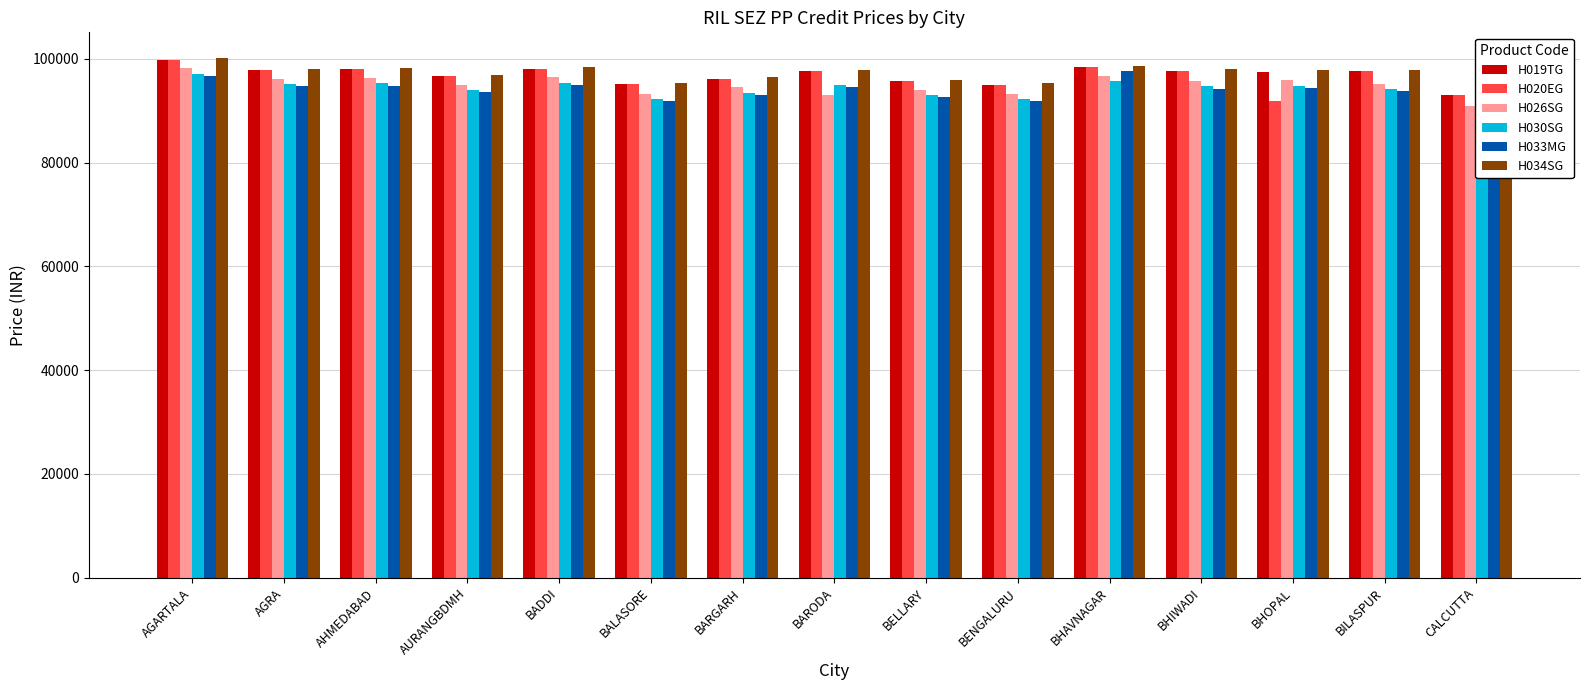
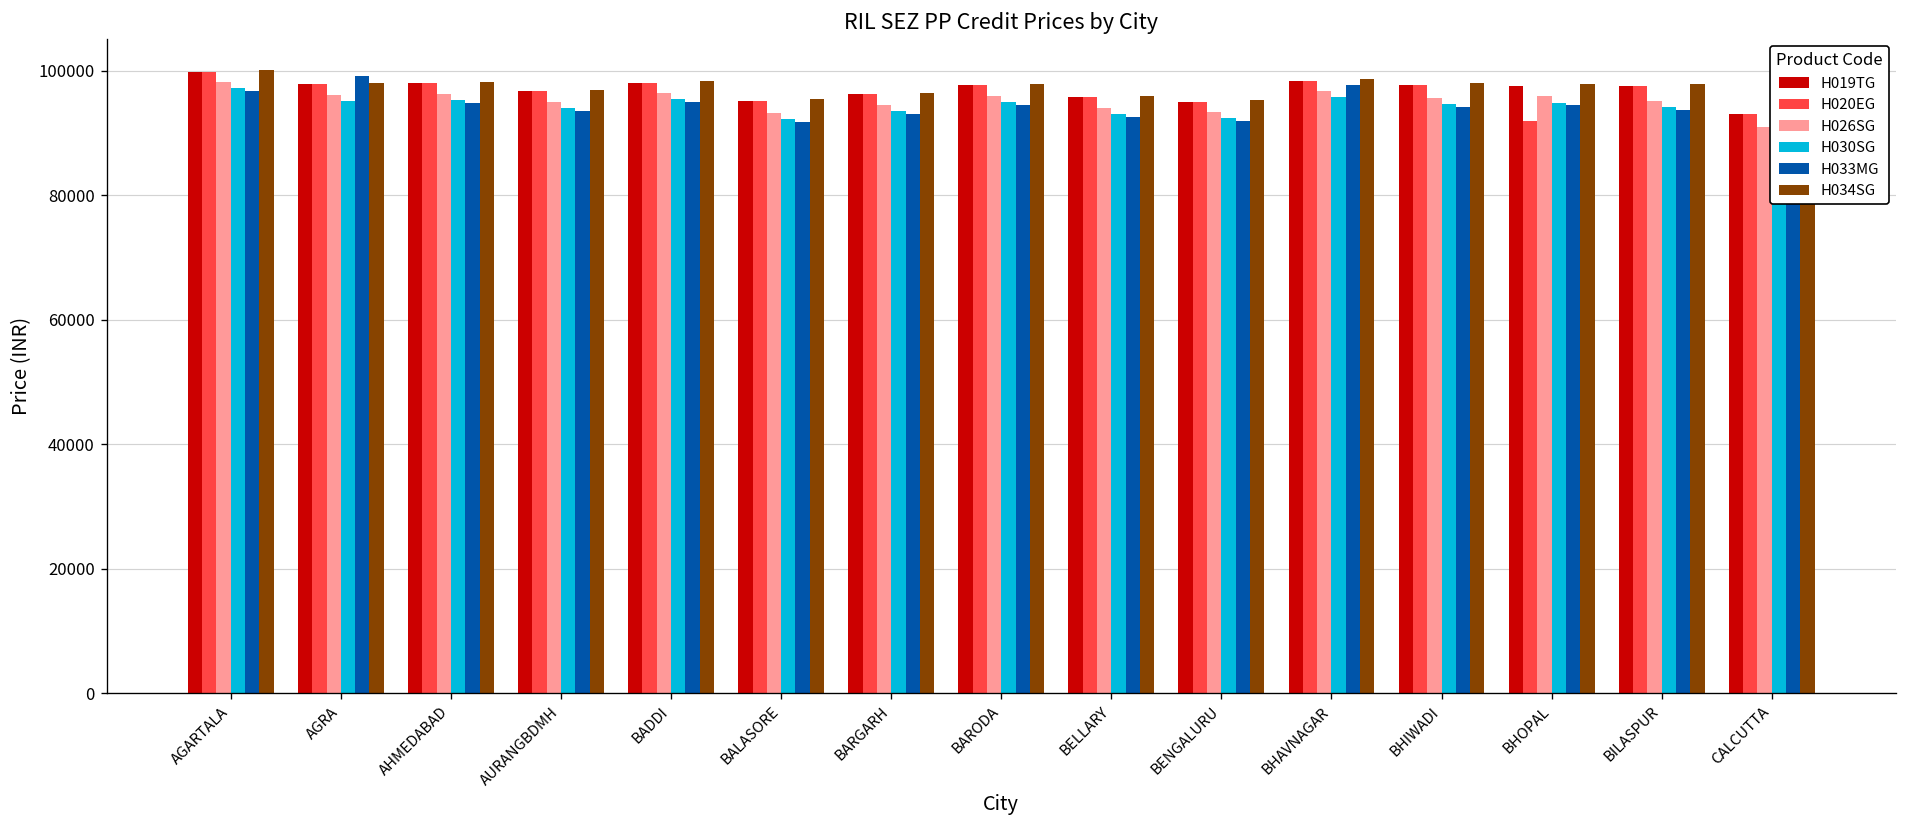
H033MG, AGRA: 95000 -> 99000
H026SG, BARODA: 93000 -> 96000
